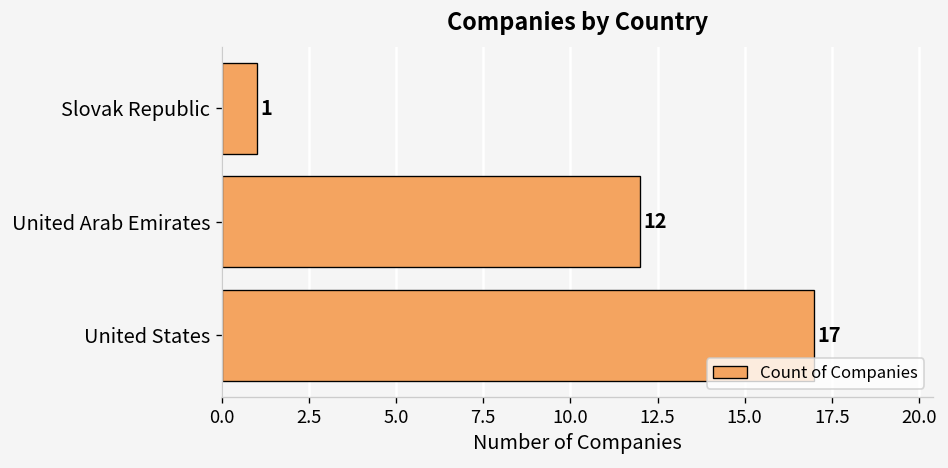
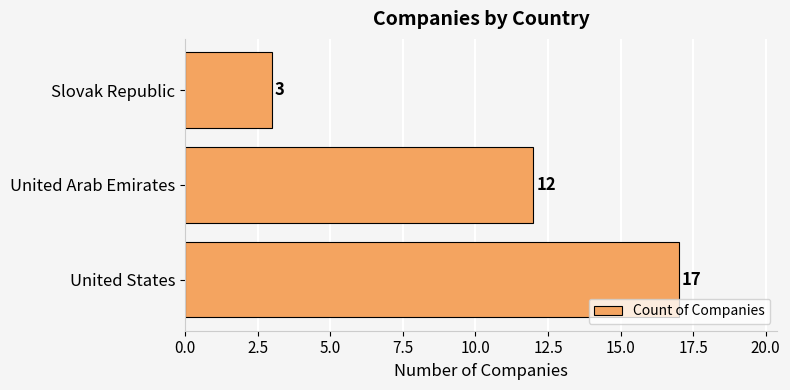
Slovak Republic: 1 -> 3
